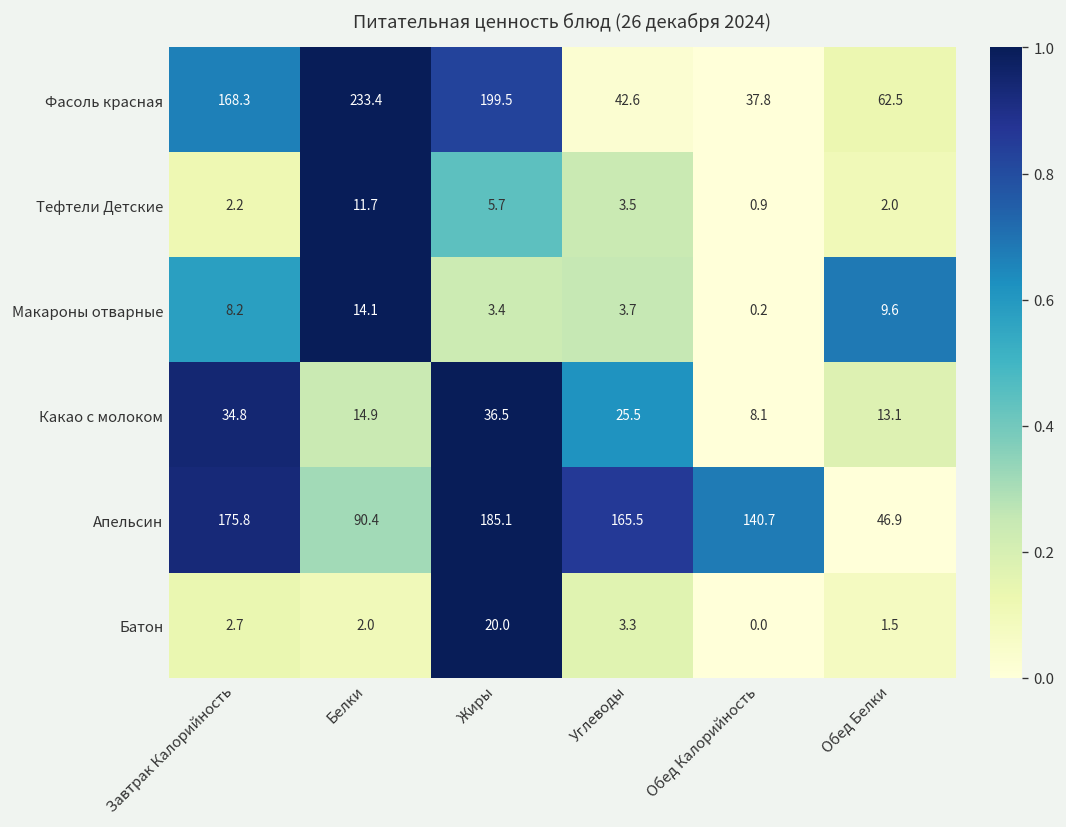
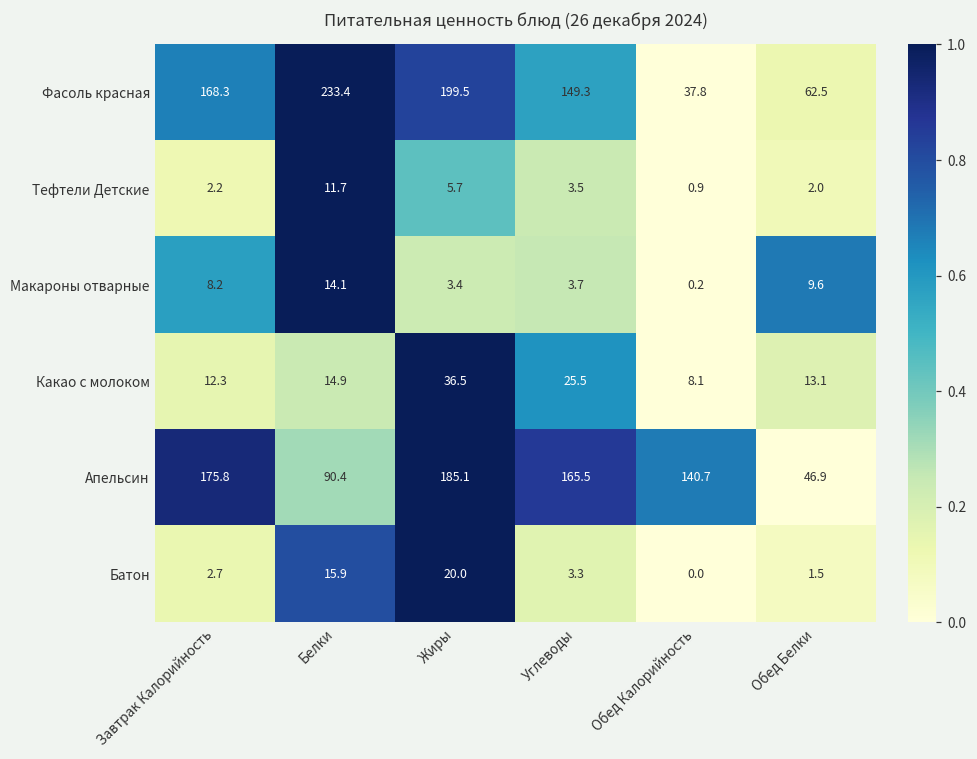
Фасоль красная, Углеводы: 42.6 -> 149.3
Какао с молоком, Завтрак Калорийность: 34.8 -> 12.3
Батон, Белки: 2.0 -> 15.9
